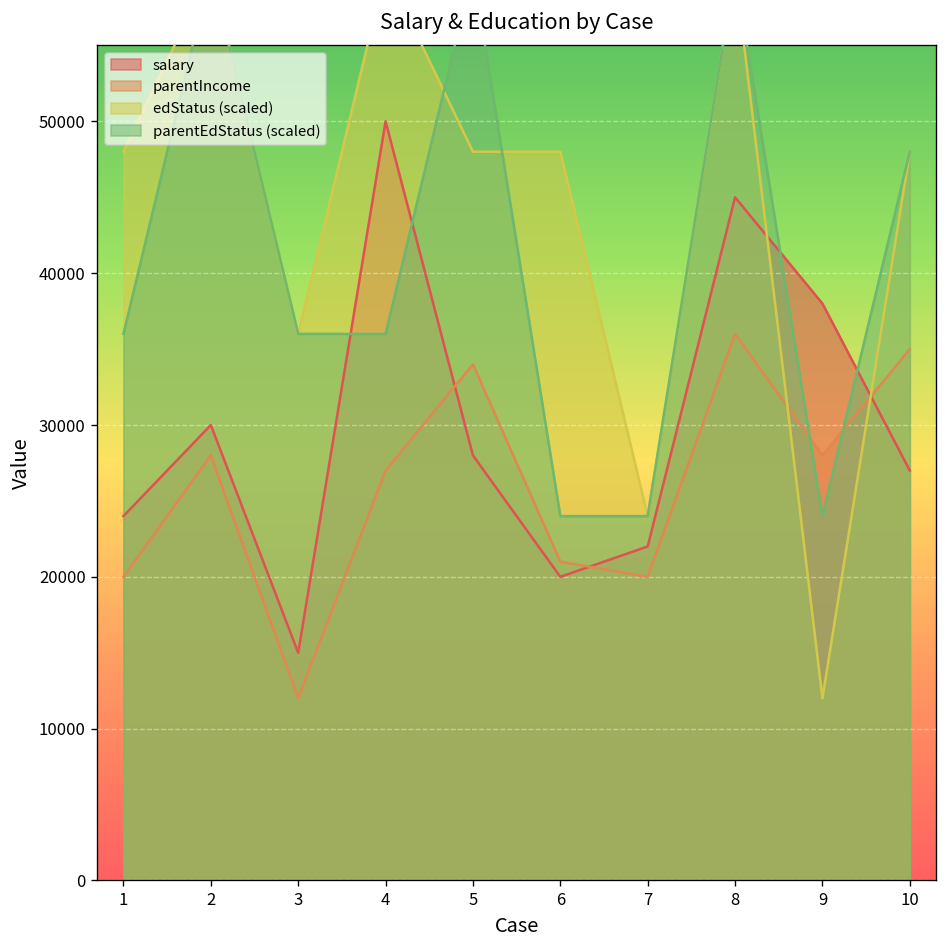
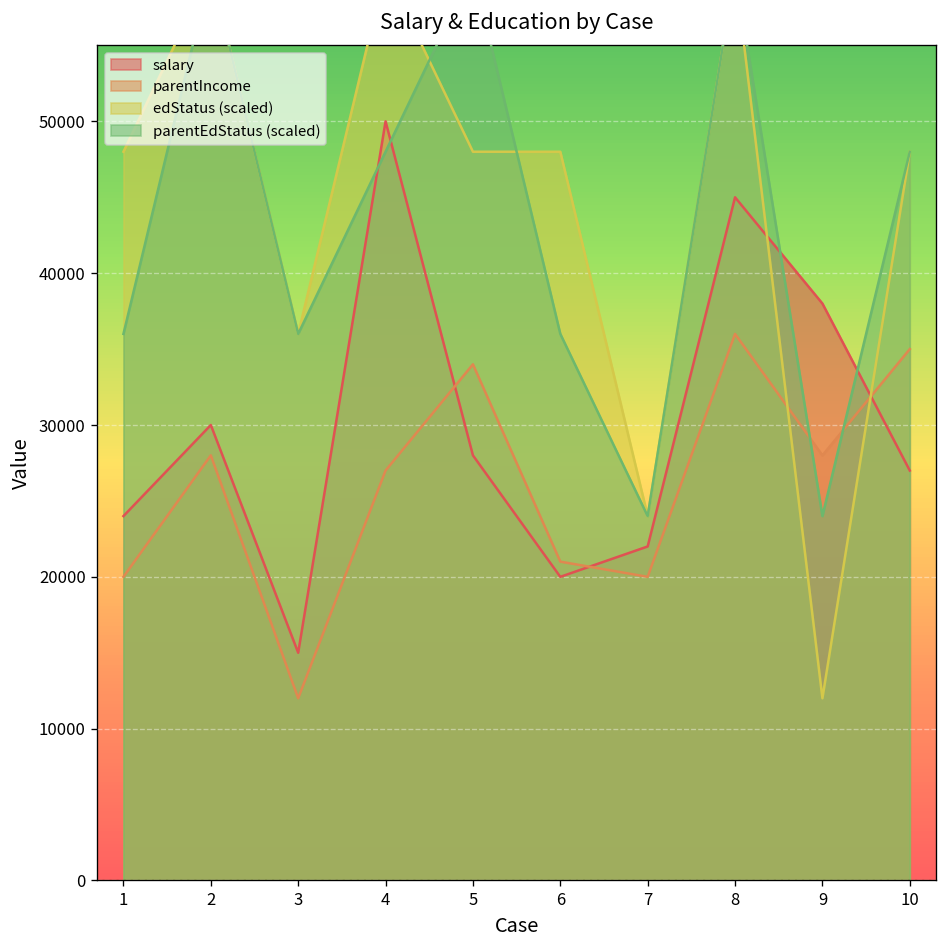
parentEdStatus (scaled), 4: 36000 -> 48000
parentEdStatus (scaled), 6: 24000 -> 36000
